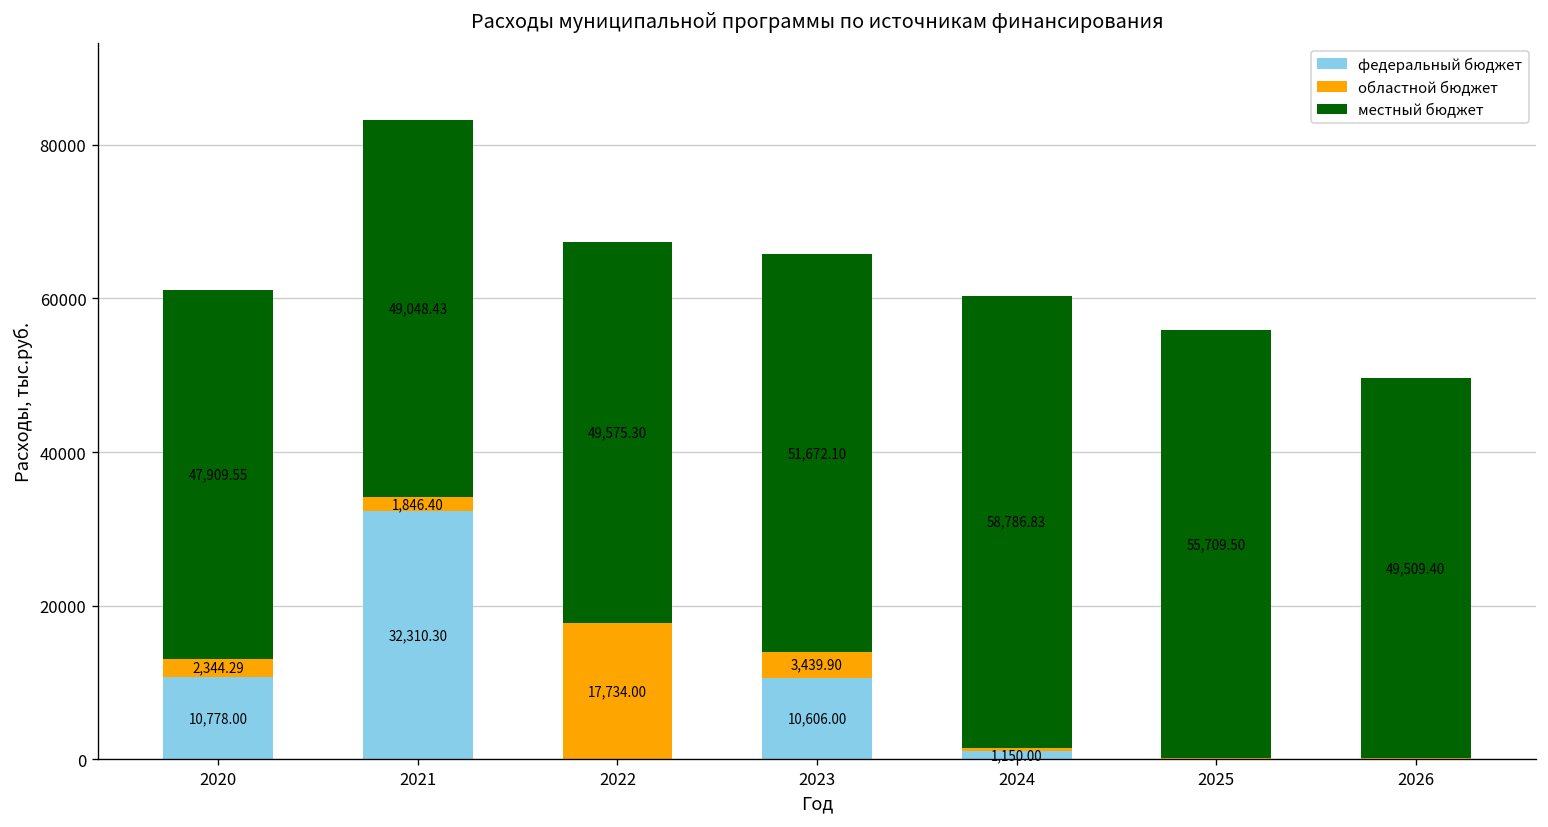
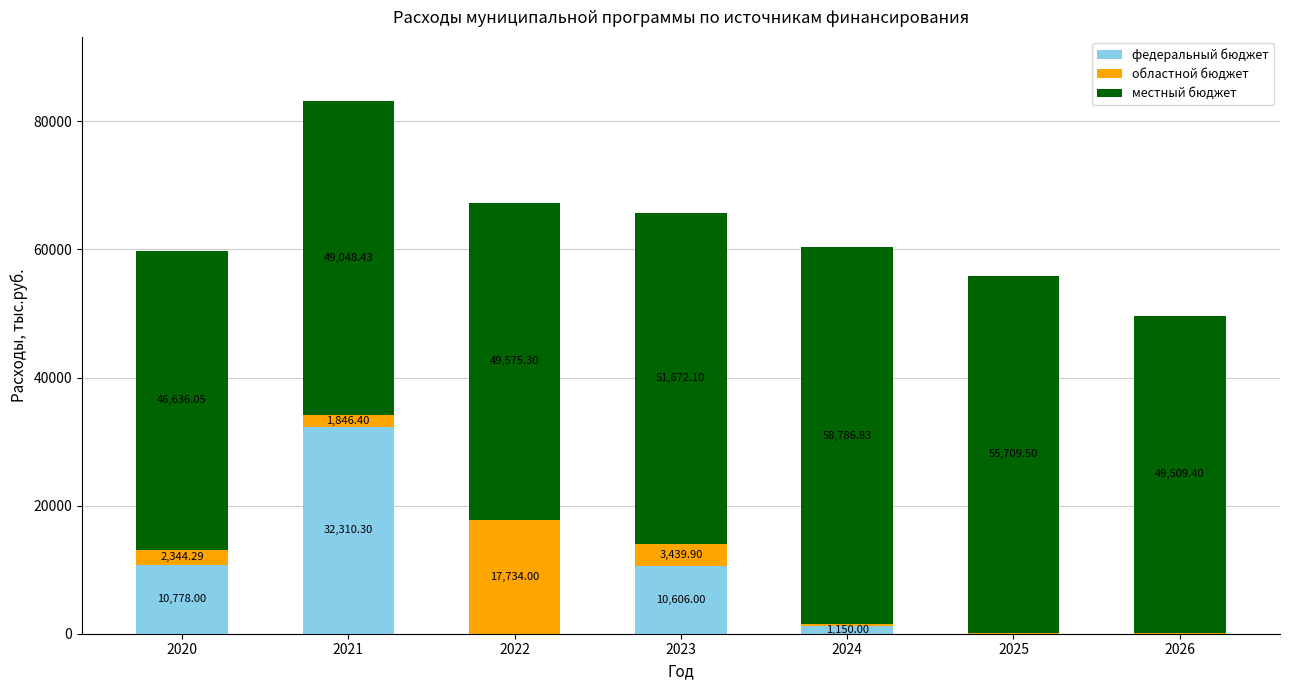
местный бюджет, 2020: 47,909.55 -> 46,636.05
